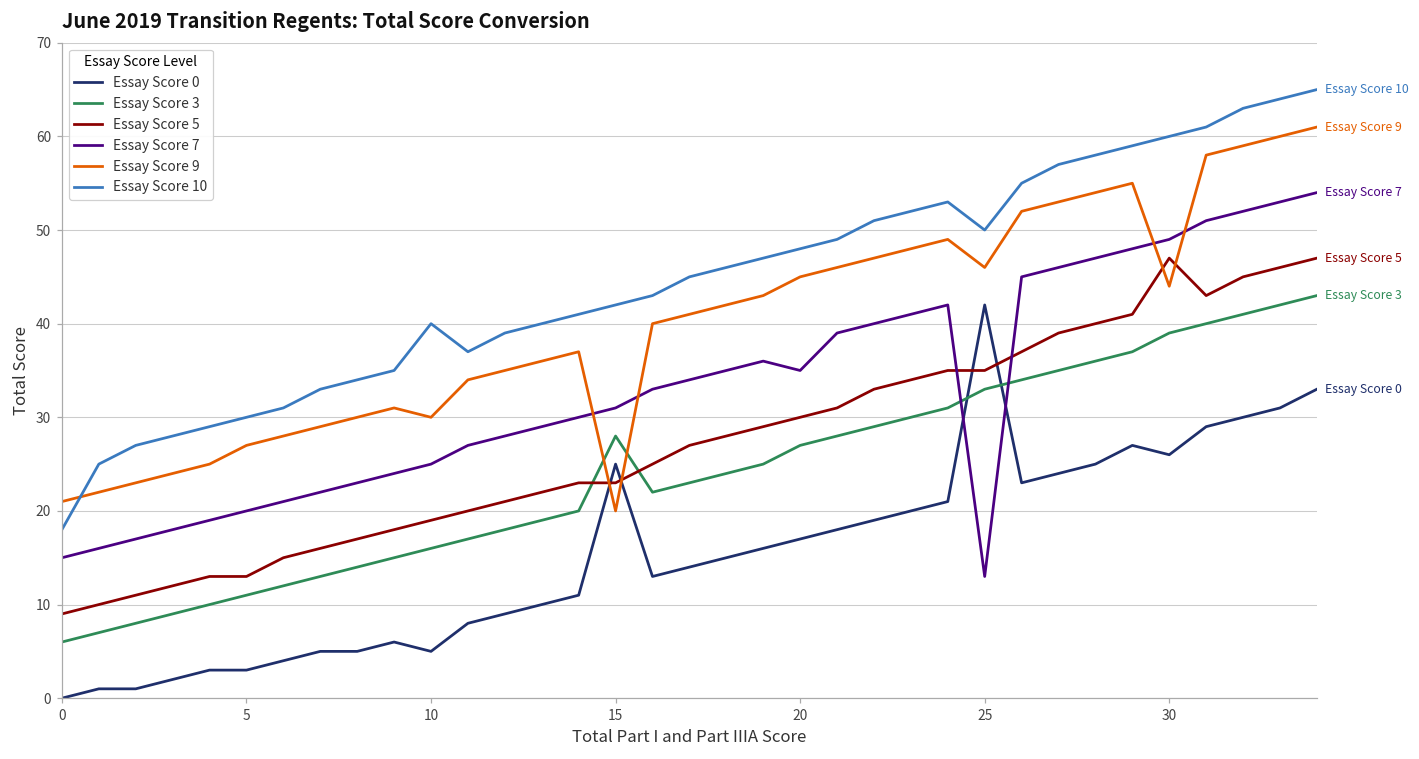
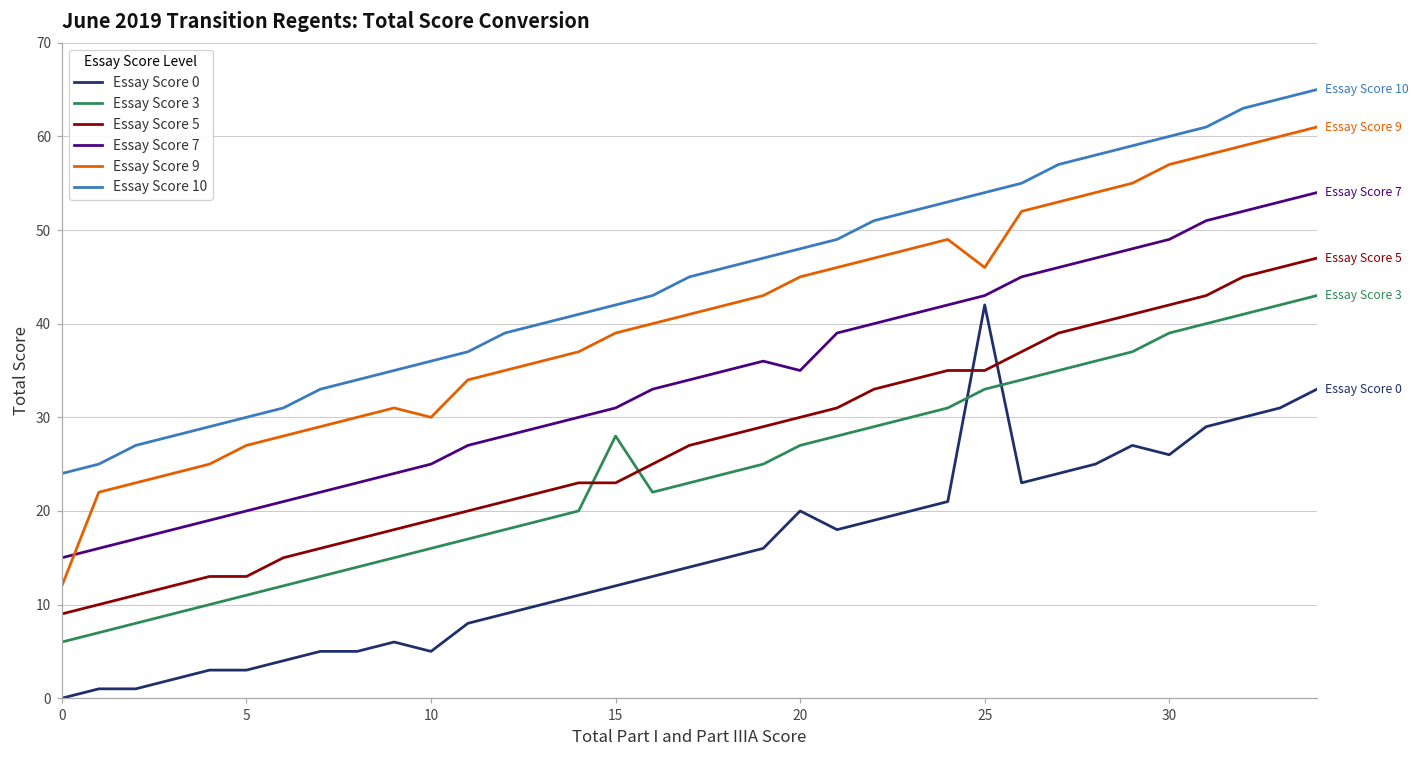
Essay Score 9, 0: 21 -> 12
Essay Score 10, 0: 18 -> 24
Essay Score 10, 10: 40 -> 36
Essay Score 0, 15: 25 -> 12
Essay Score 9, 15: 20 -> 39
Essay Score 0, 20: 17 -> 20
Essay Score 7, 25: 13 -> 43
Essay Score 10, 25: 50 -> 54
Essay Score 5, 30: 47 -> 42
Essay Score 9, 30: 44 -> 57
